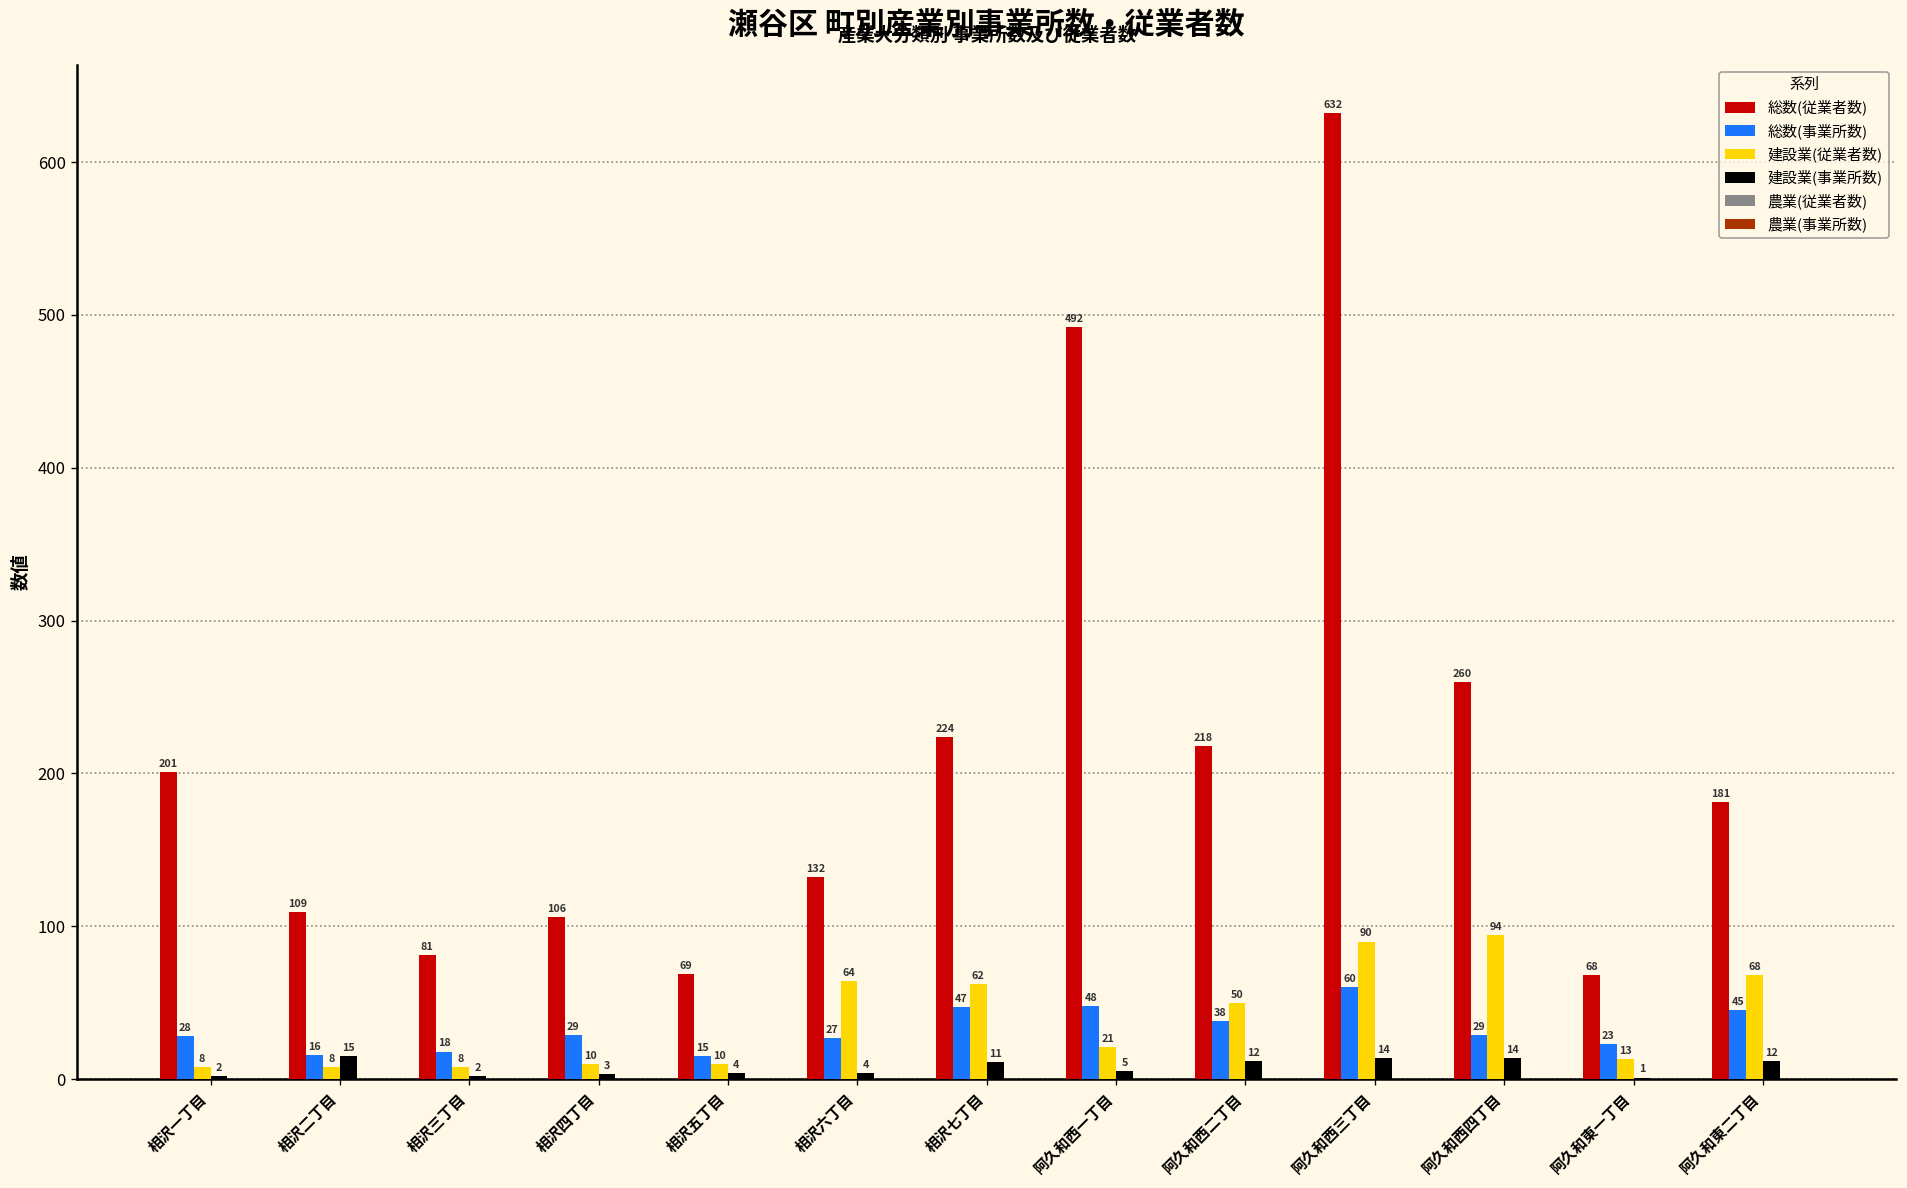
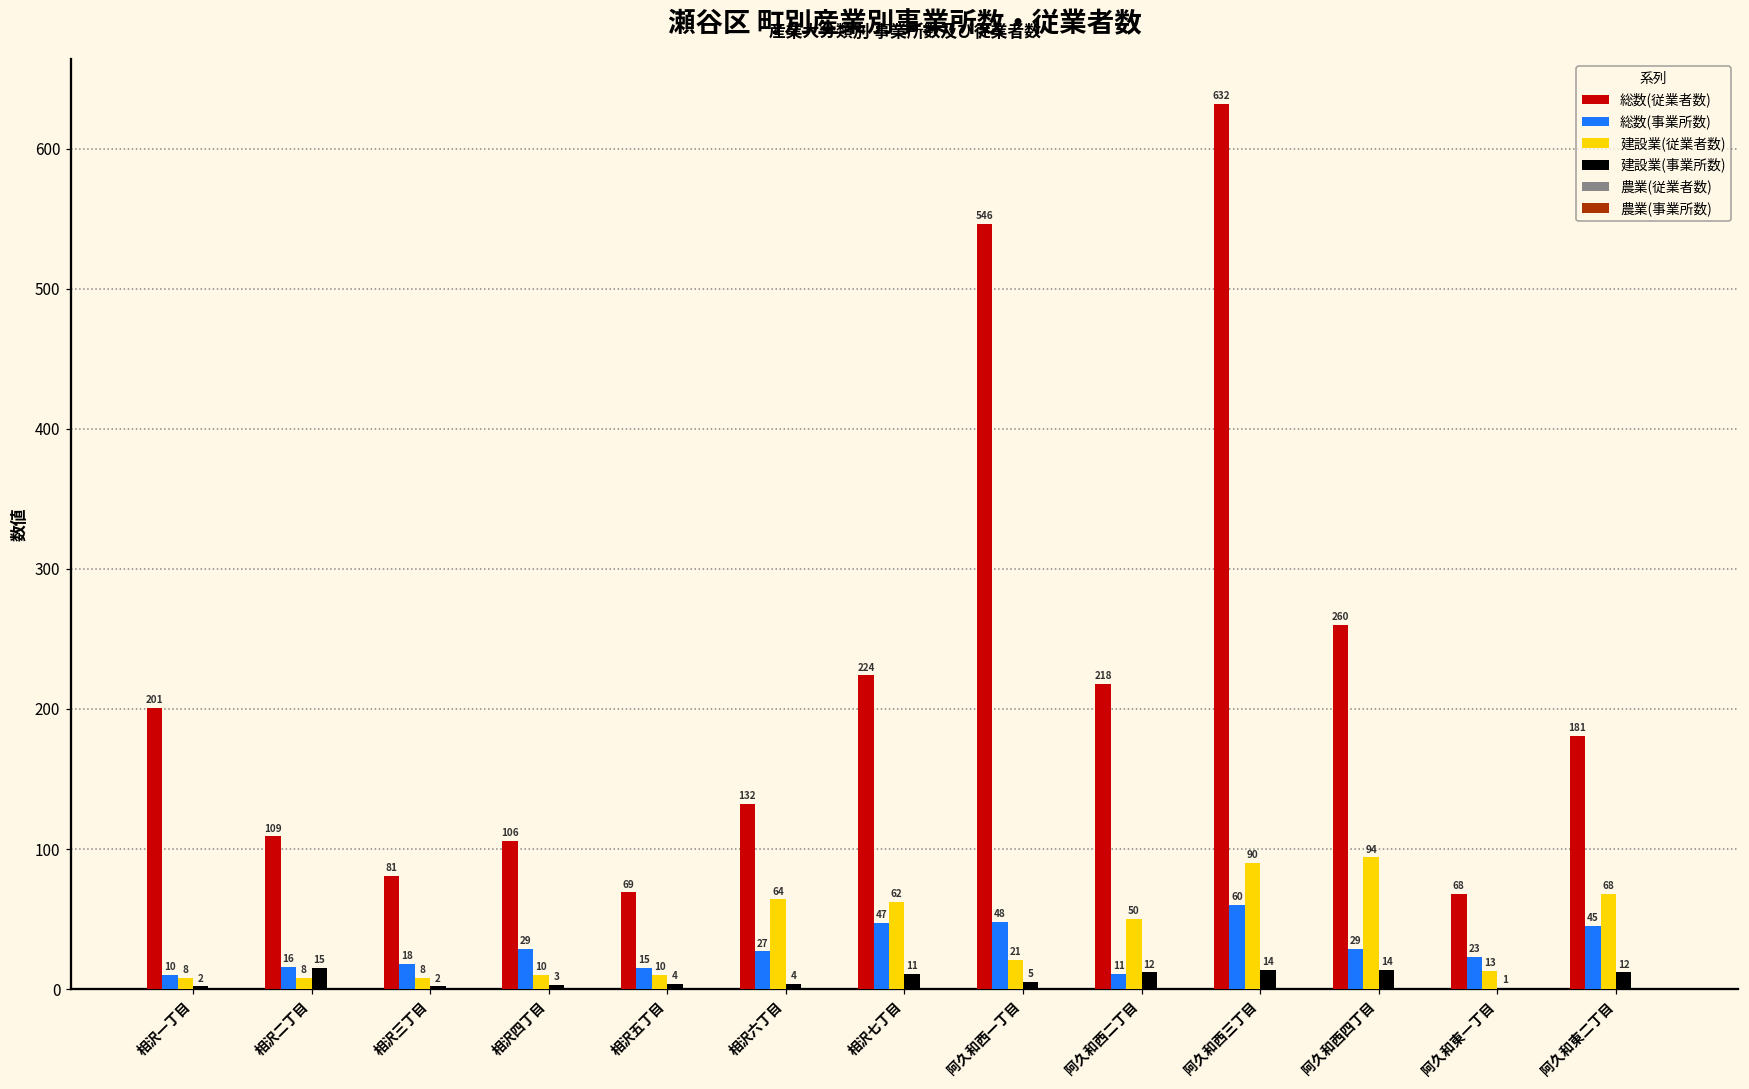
総数(事業所数), 相沢一丁目: 28 -> 10
総数(従業者数), 阿久和西一丁目: 492 -> 546
総数(事業所数), 阿久和西二丁目: 38 -> 11
